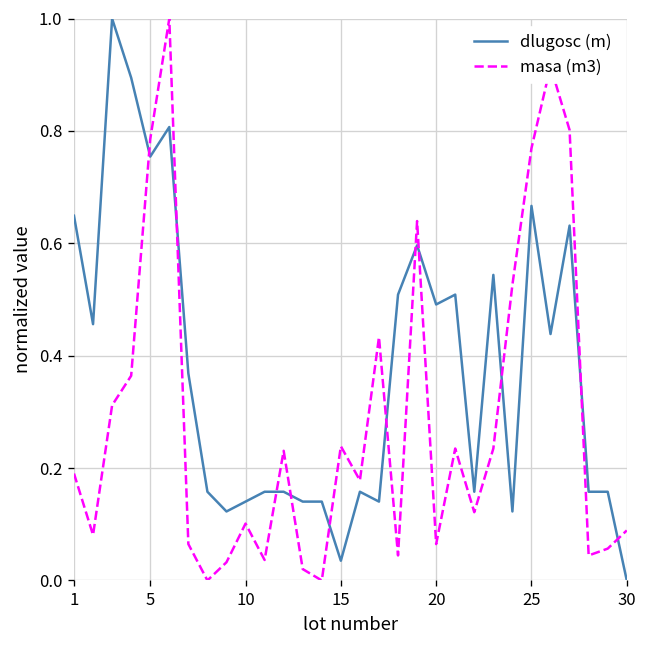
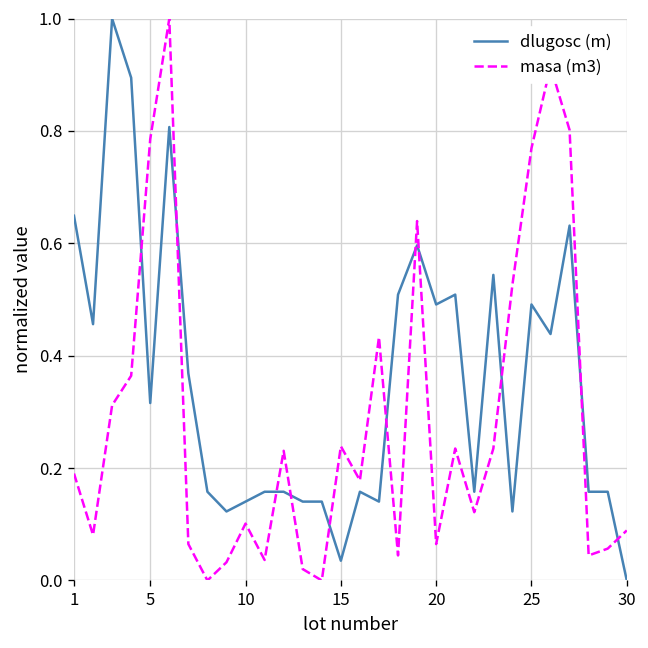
dlugosc (m), 5: 0.75 -> 0.32
dlugosc (m), 25: 0.67 -> 0.49
